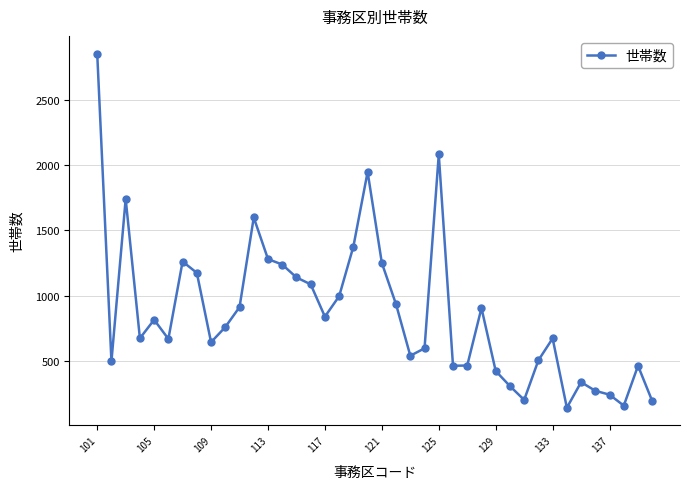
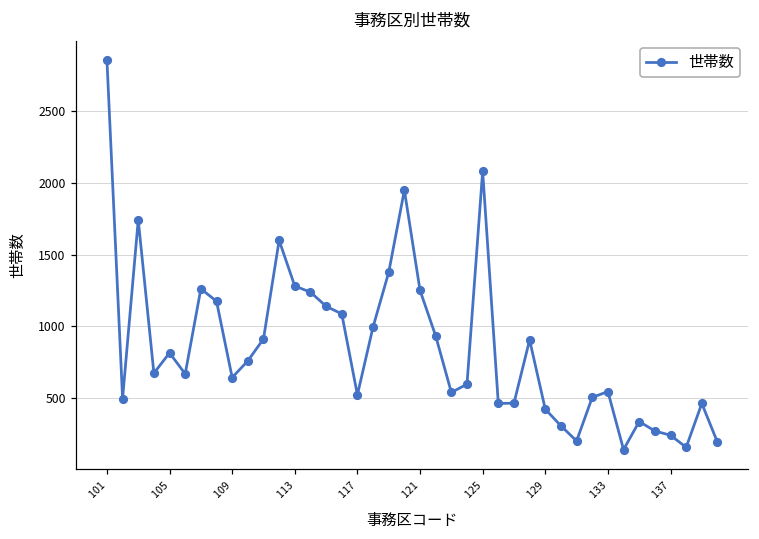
117: 840 -> 520
133: 670 -> 540
